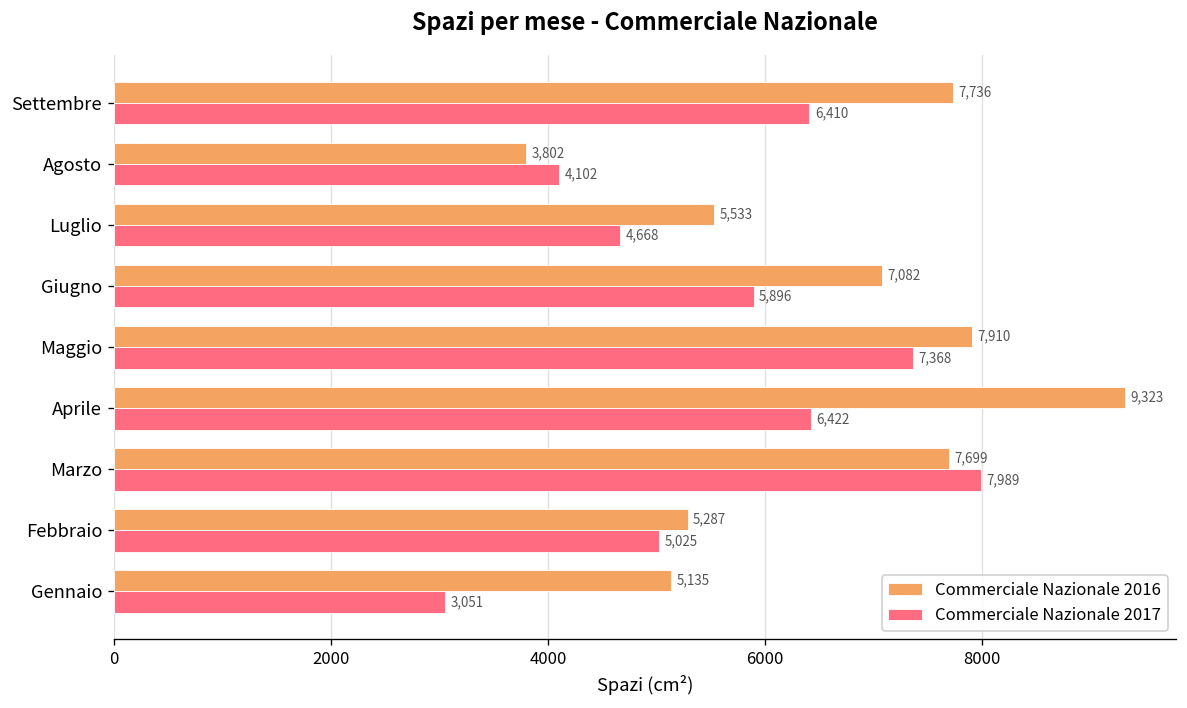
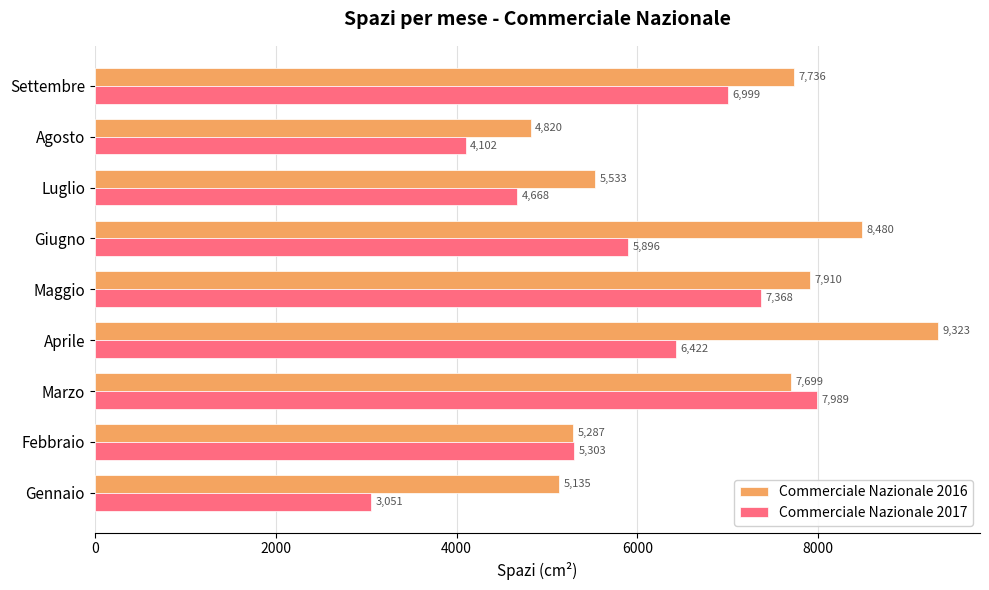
Commerciale Nazionale 2017, Settembre: 6,410 -> 6,999
Commerciale Nazionale 2016, Agosto: 3,802 -> 4,820
Commerciale Nazionale 2016, Giugno: 7,082 -> 8,480
Commerciale Nazionale 2017, Febbraio: 5,025 -> 5,303
